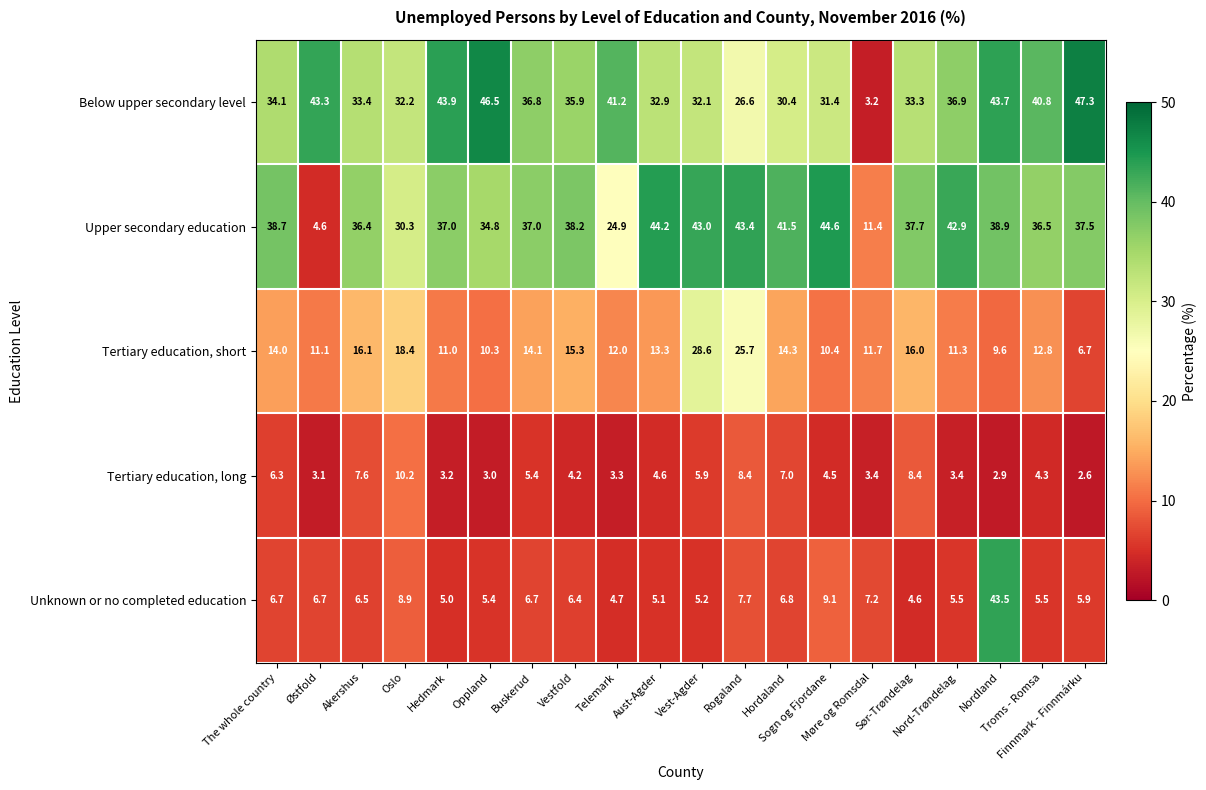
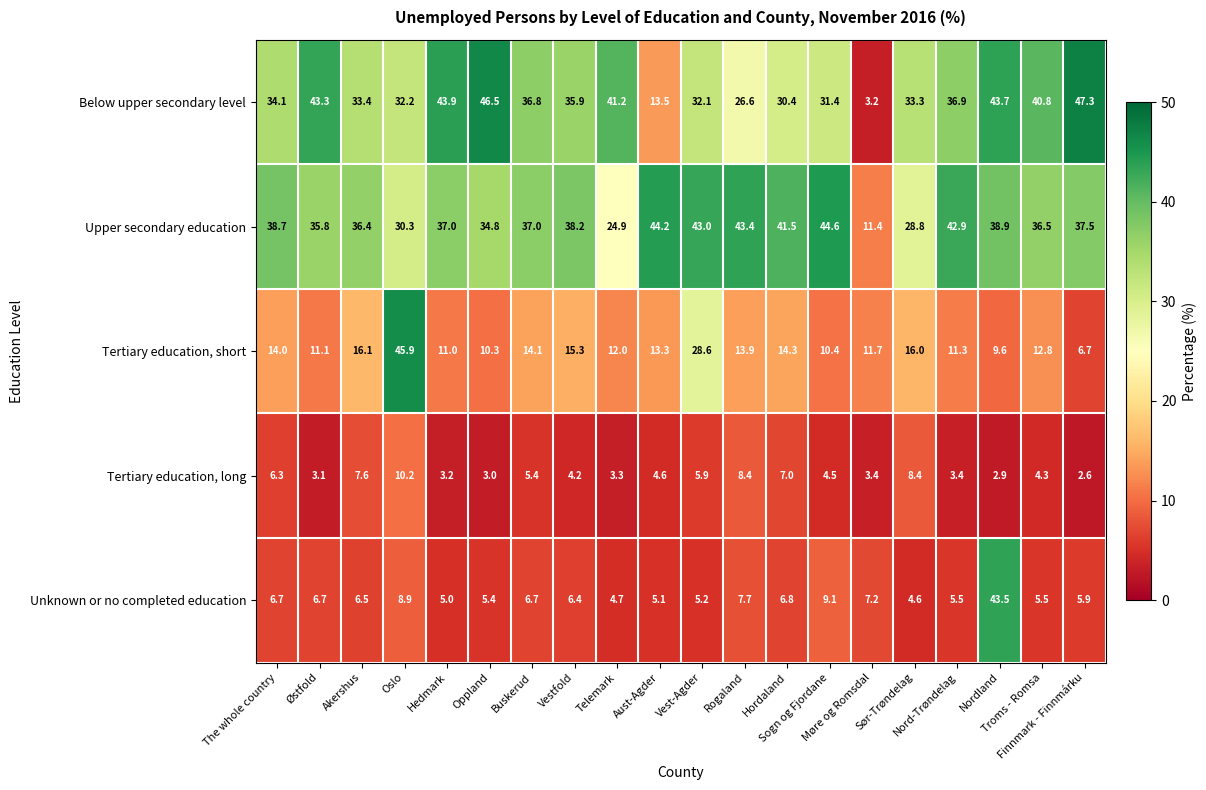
Below upper secondary level, Aust-Agder: 32.9 -> 13.5
Upper secondary education, Østfold: 4.6 -> 35.8
Upper secondary education, Sør-Trøndelag: 37.7 -> 28.8
Tertiary education, short, Oslo: 18.4 -> 45.9
Tertiary education, short, Rogaland: 25.7 -> 13.9
